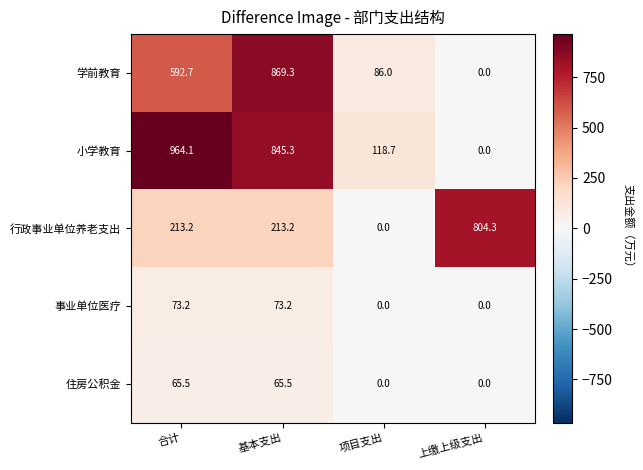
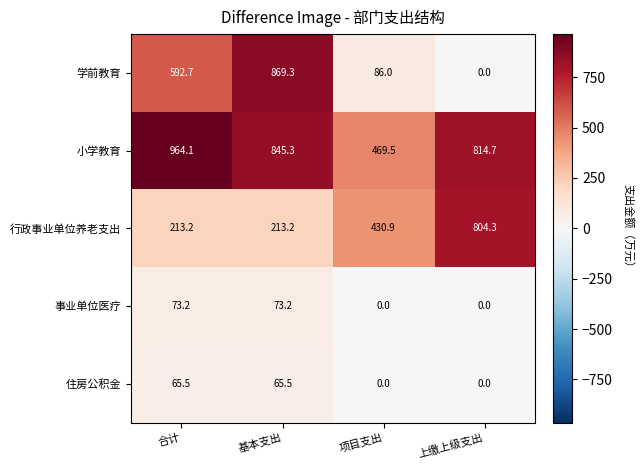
小学教育, 项目支出: 118.7 -> 469.5
小学教育, 上缴上级支出: 0.0 -> 814.7
行政事业单位养老支出, 项目支出: 0.0 -> 430.9
